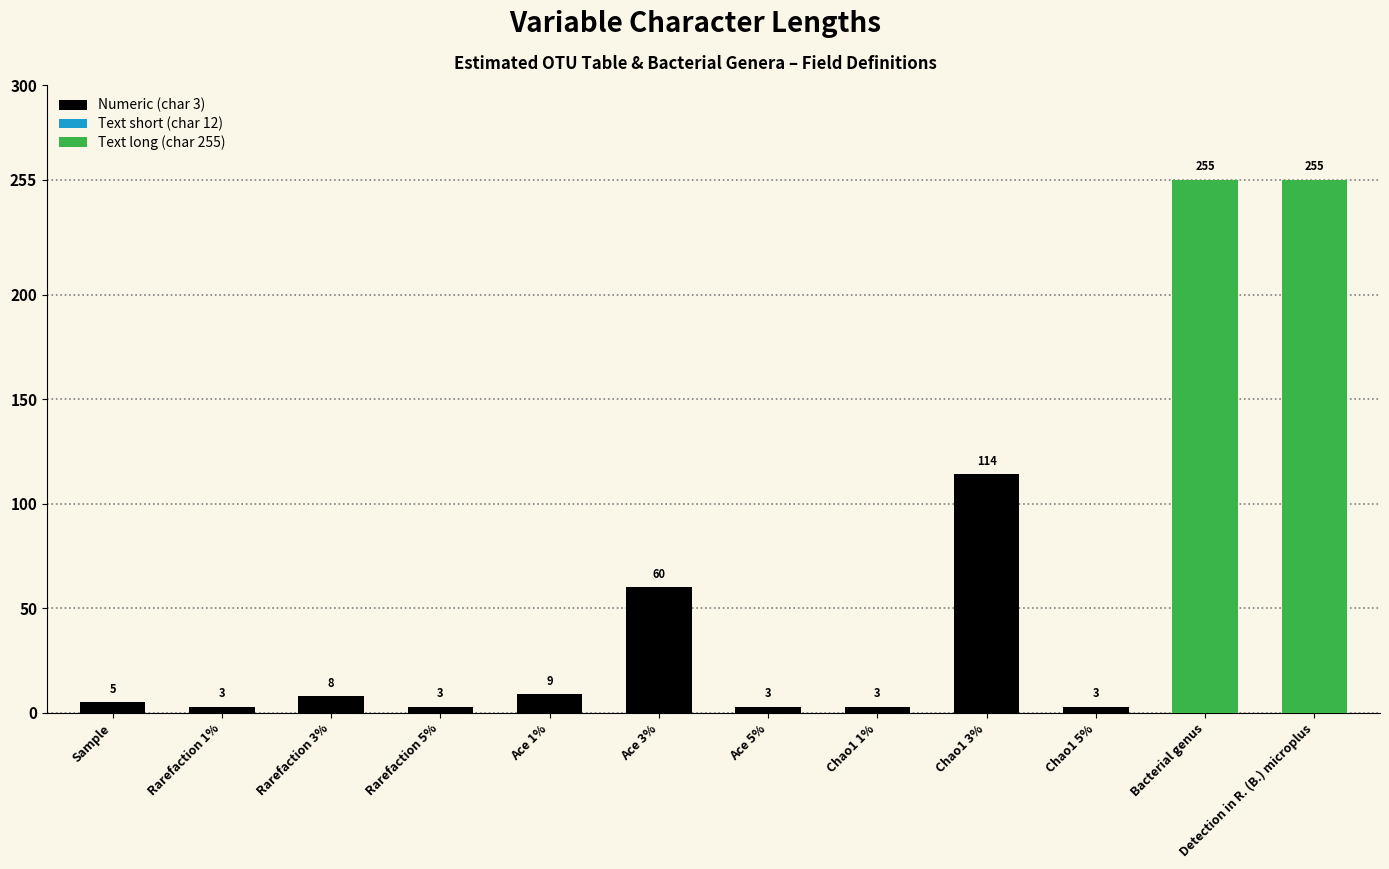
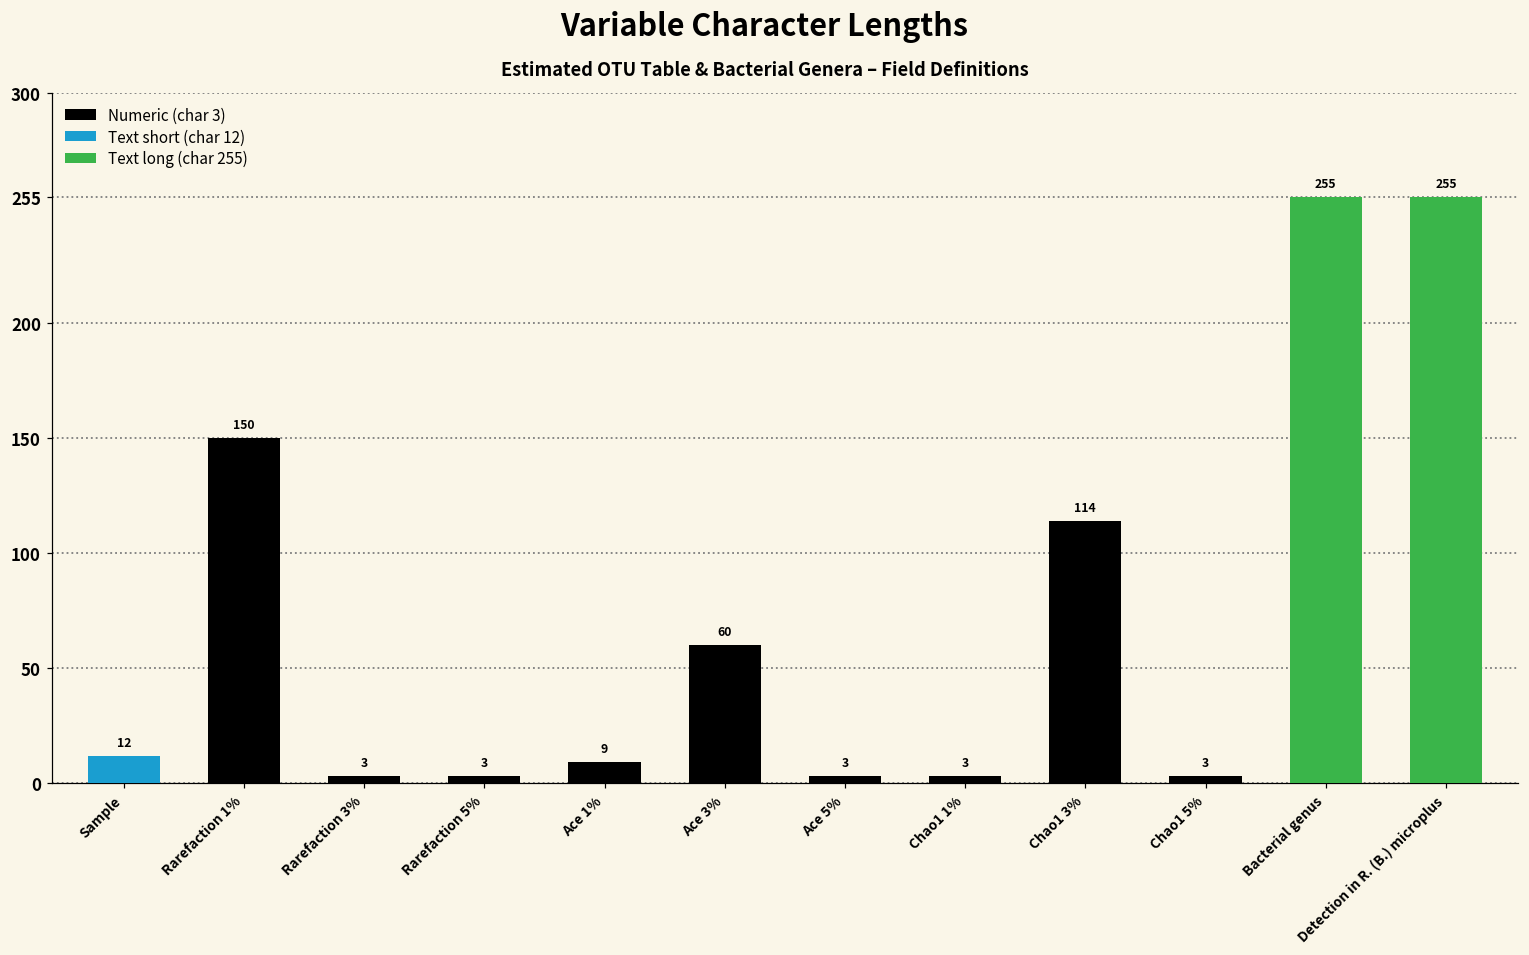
Sample: 5 -> 12
Rarefaction 1%: 3 -> 150
Rarefaction 3%: 8 -> 3
